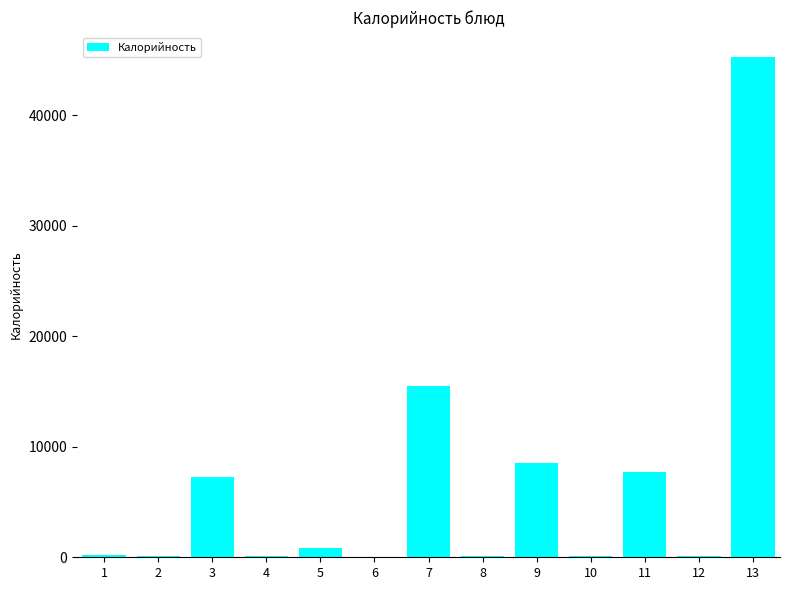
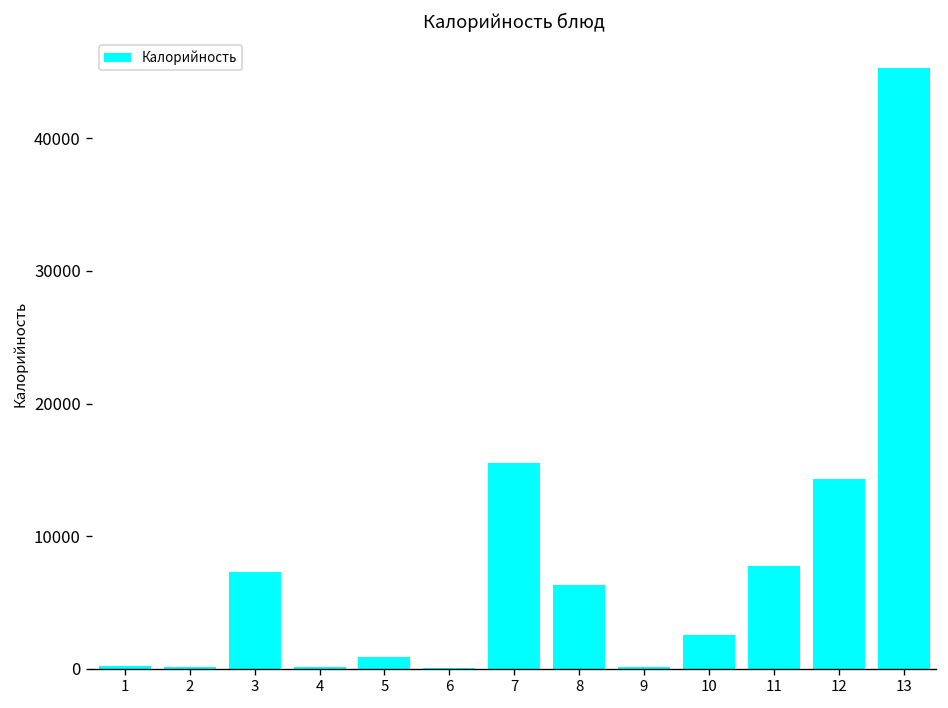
8: 100 -> 6300
9: 8600 -> 100
10: 100 -> 2500
12: 100 -> 14300
